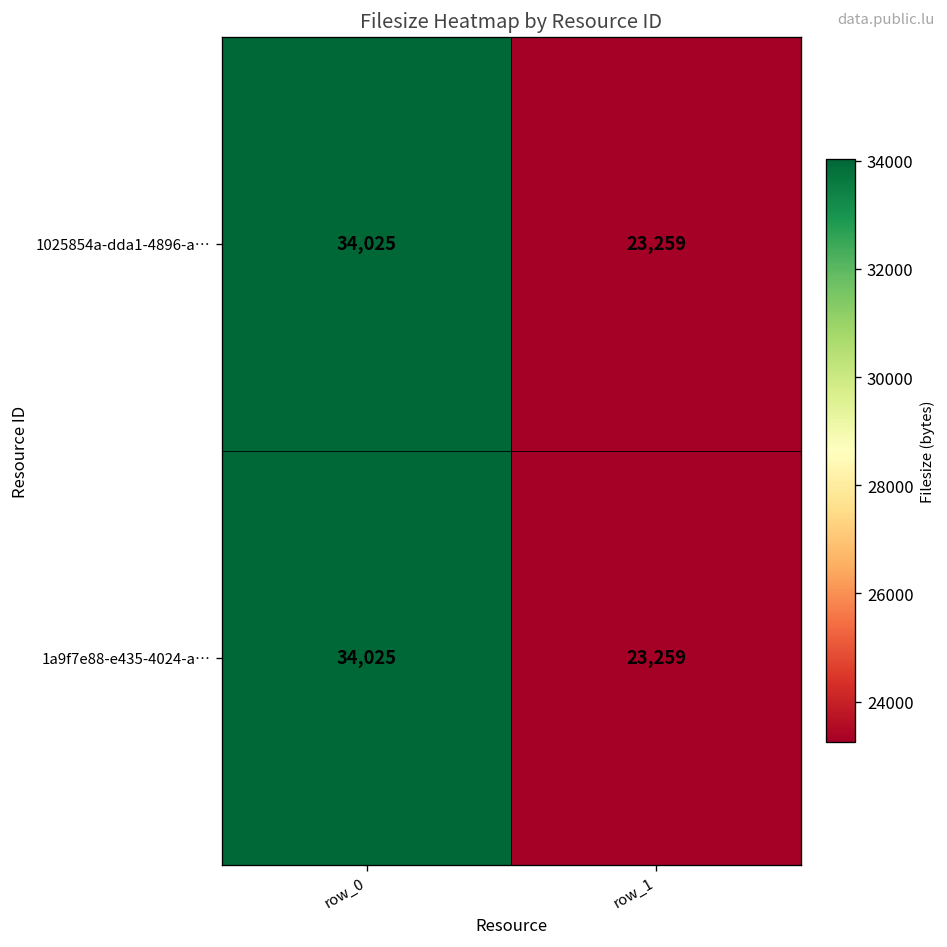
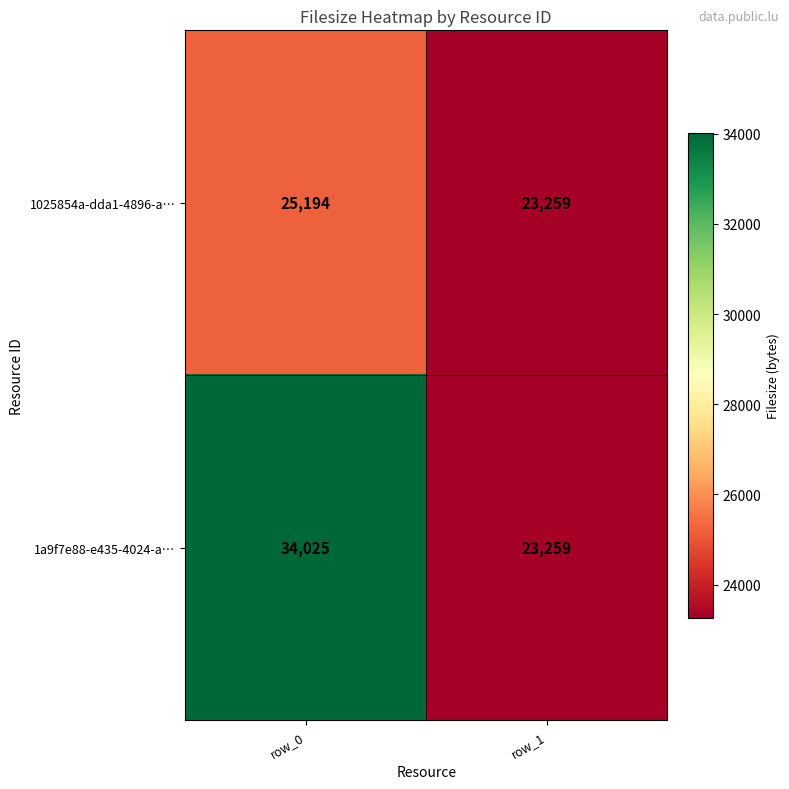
1025854a-dda1-4896-a…, row_0: 34,025 -> 25,194
